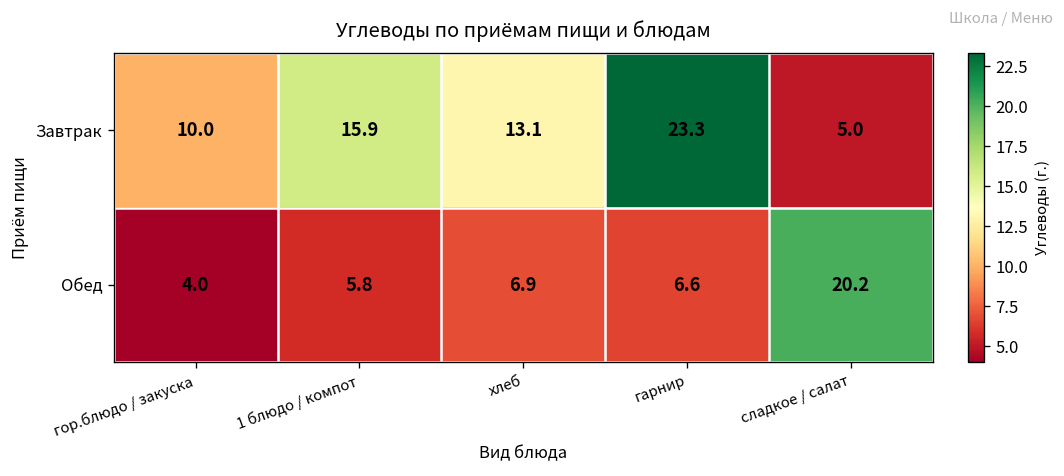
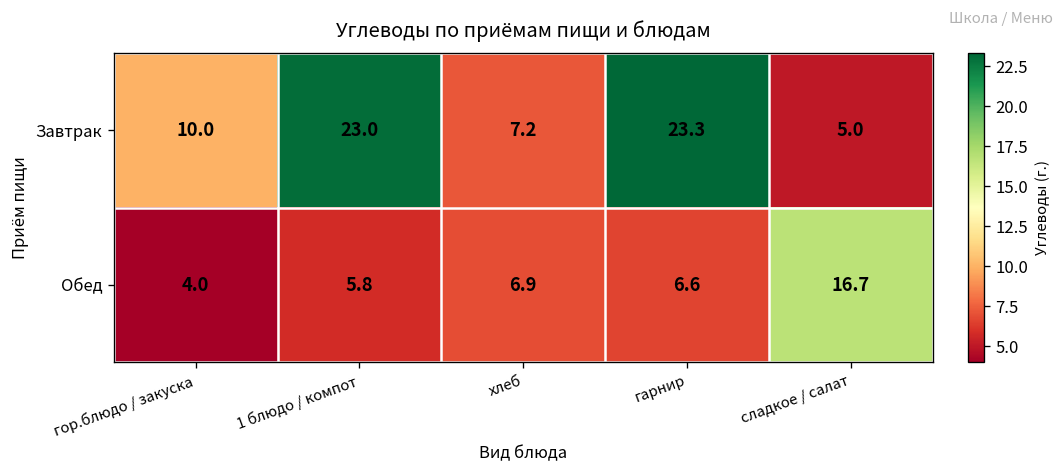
Завтрак, 1 блюдо / компот: 15.9 -> 23.0
Завтрак, хлеб: 13.1 -> 7.2
Обед, сладкое / салат: 20.2 -> 16.7
